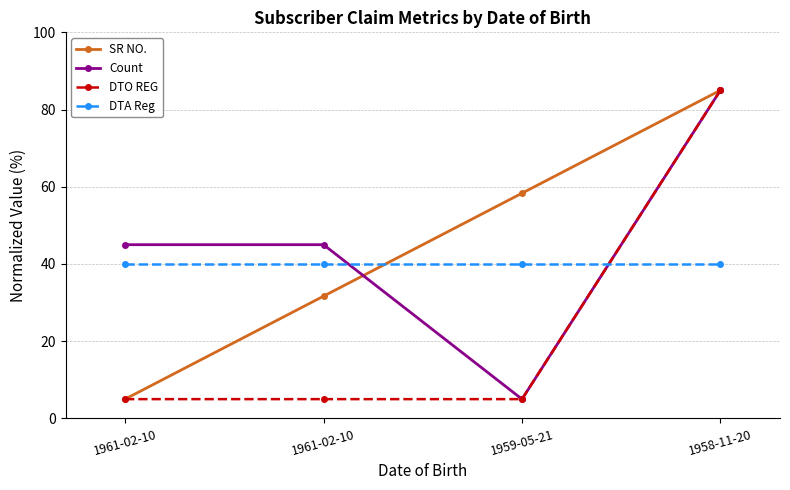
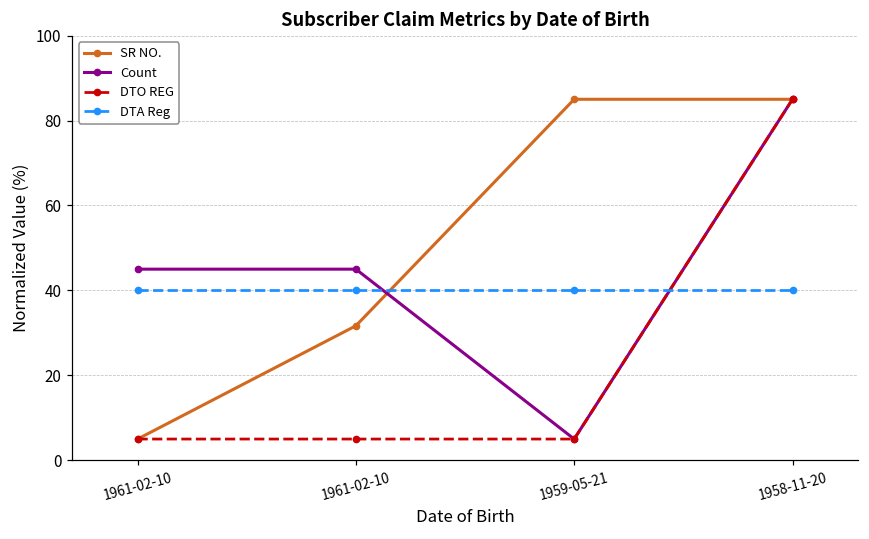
SR NO., 1959-05-21: 58 -> 85
